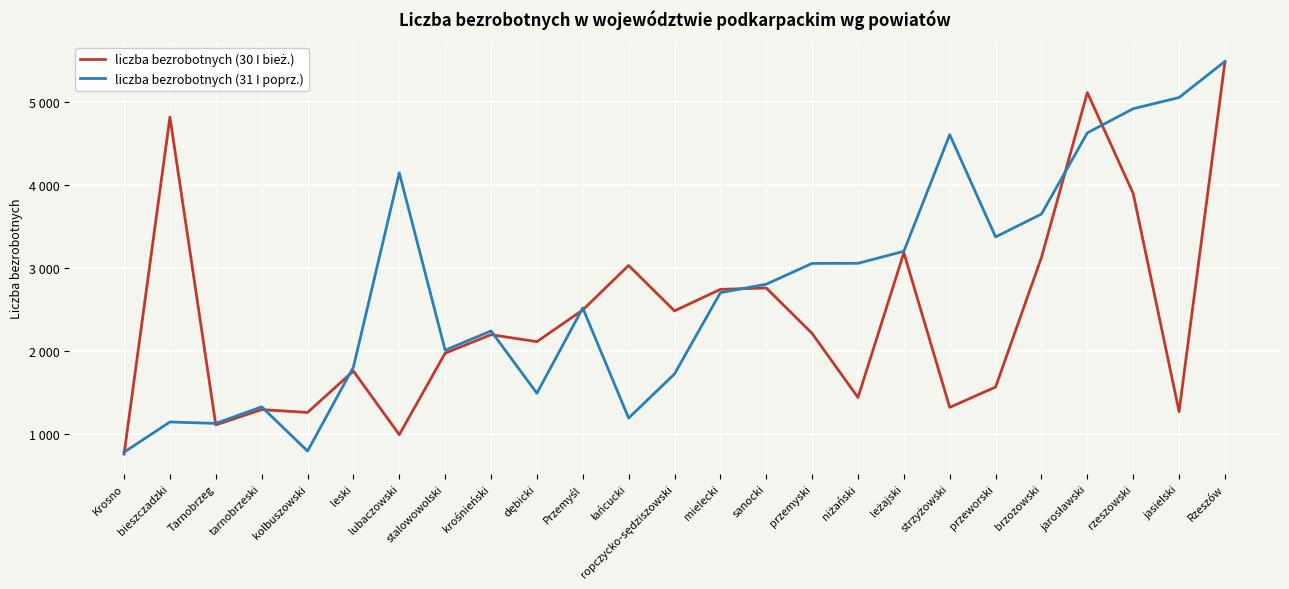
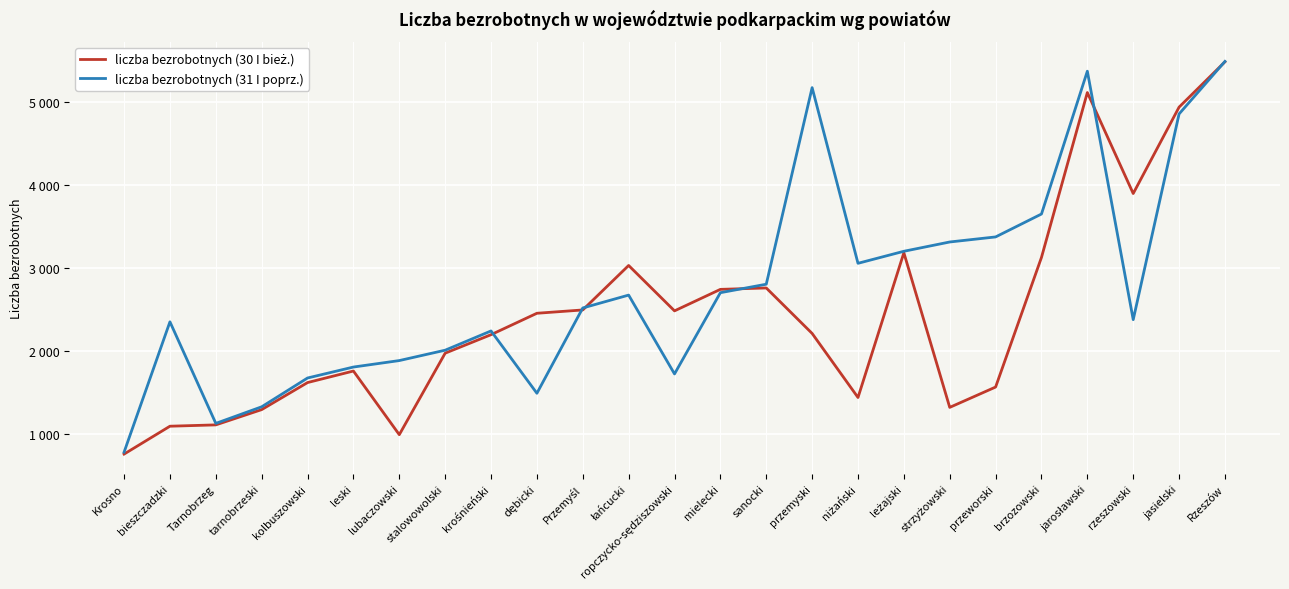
liczba bezrobotnych (30 I bież.), bieszczadzki: 4800 -> 1100
liczba bezrobotnych (31 I poprz.), bieszczadzki: 1100 -> 2300
liczba bezrobotnych (30 I bież.), kolbuszowski: 1300 -> 1600
liczba bezrobotnych (31 I poprz.), kolbuszowski: 800 -> 1700
liczba bezrobotnych (31 I poprz.), lubaczowski: 4100 -> 1900
liczba bezrobotnych (30 I bież.), dębicki: 2100 -> 2500
liczba bezrobotnych (31 I poprz.), łańcucki: 1200 -> 2700
liczba bezrobotnych (31 I poprz.), przemyski: 3100 -> 5200
liczba bezrobotnych (31 I poprz.), strzyżowski: 4600 -> 3300
liczba bezrobotnych (31 I poprz.), jarosławski: 4600 -> 5400
liczba bezrobotnych (31 I poprz.), rzeszowski: 4900 -> 2400
liczba bezrobotnych (30 I bież.), jasielski: 1300 -> 4900
liczba bezrobotnych (31 I poprz.), jasielski: 5100 -> 4900
